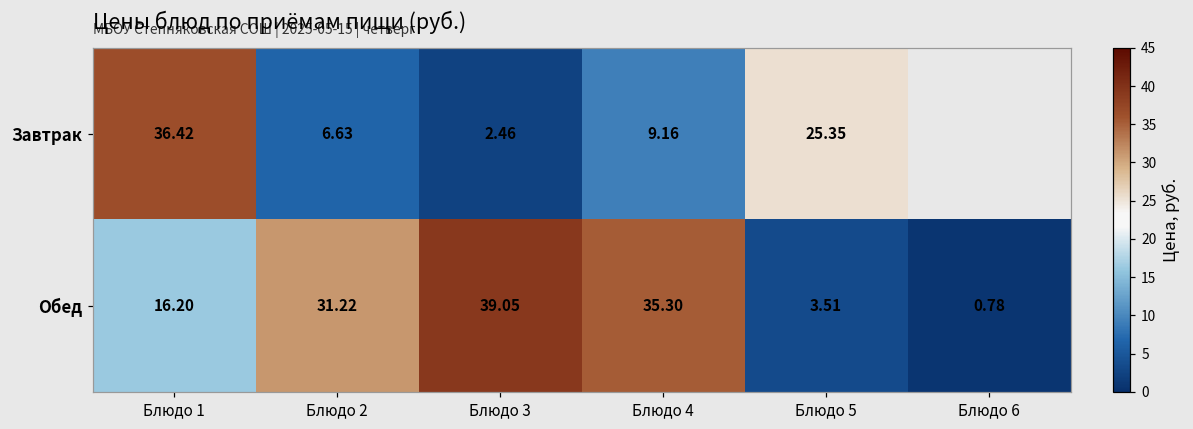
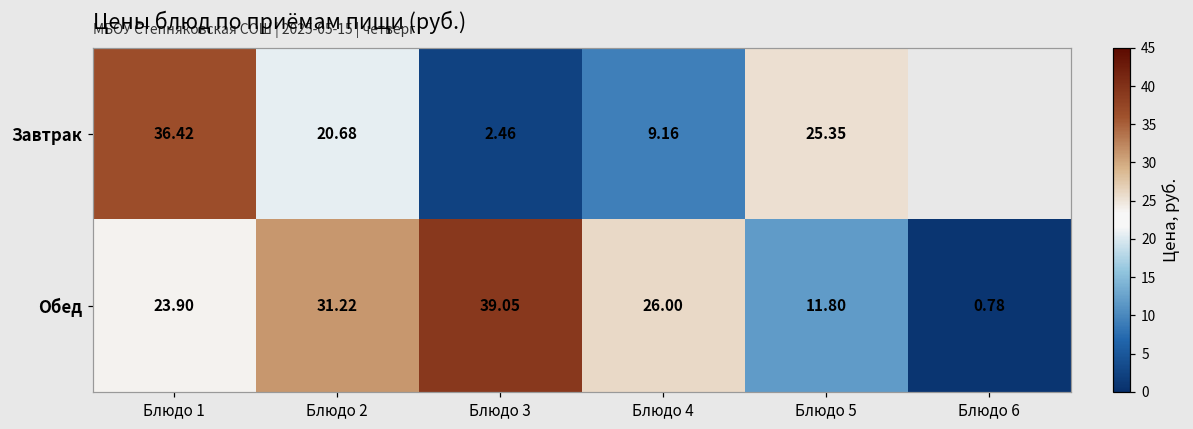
Завтрак, Блюдо 2: 6.63 -> 20.68
Обед, Блюдо 1: 16.20 -> 23.90
Обед, Блюдо 4: 35.30 -> 26.00
Обед, Блюдо 5: 3.51 -> 11.80
